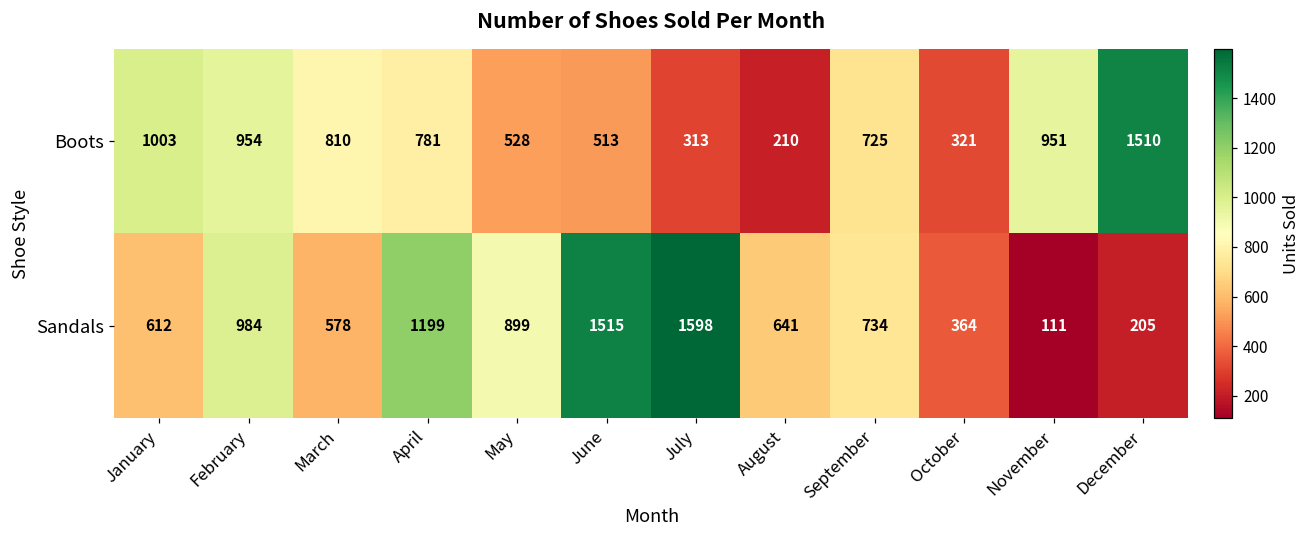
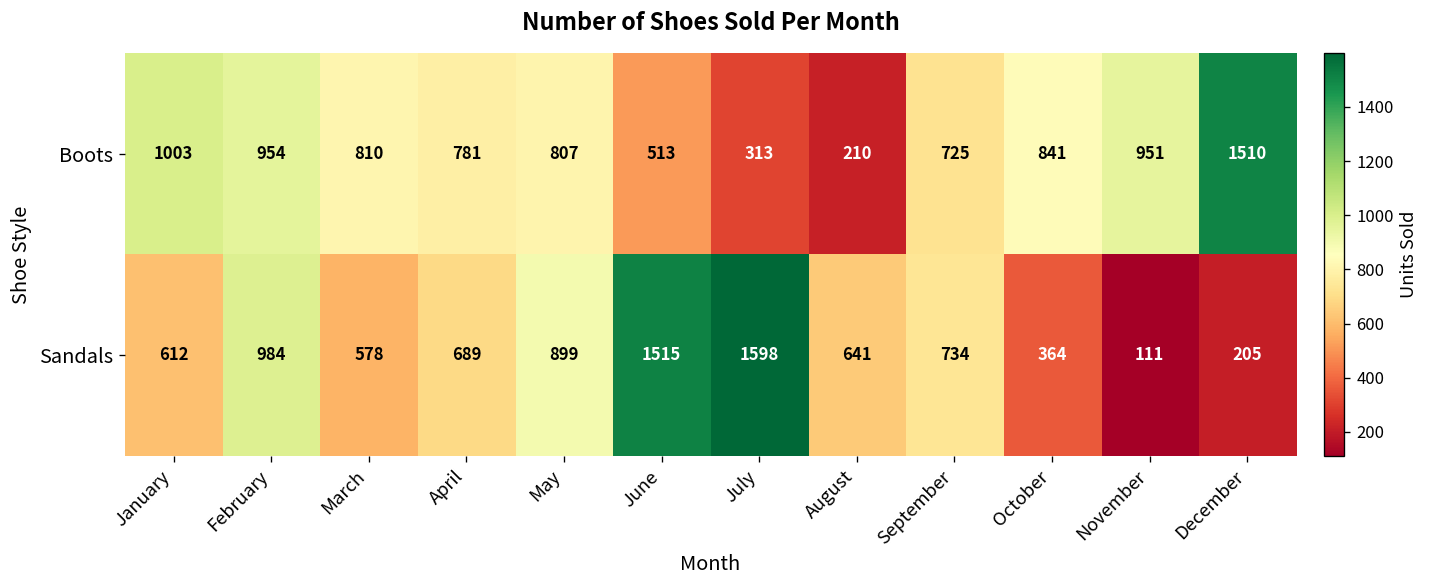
Boots, May: 528 -> 807
Boots, October: 321 -> 841
Sandals, April: 1199 -> 689
